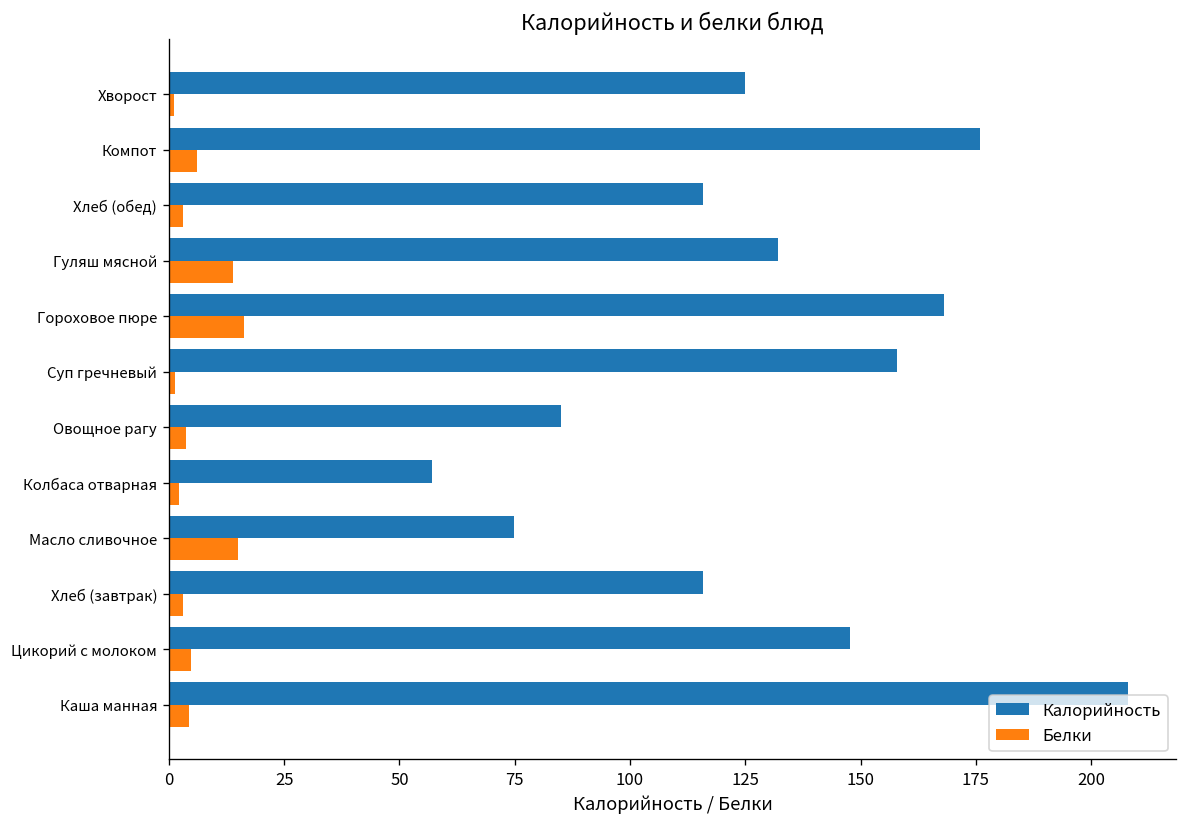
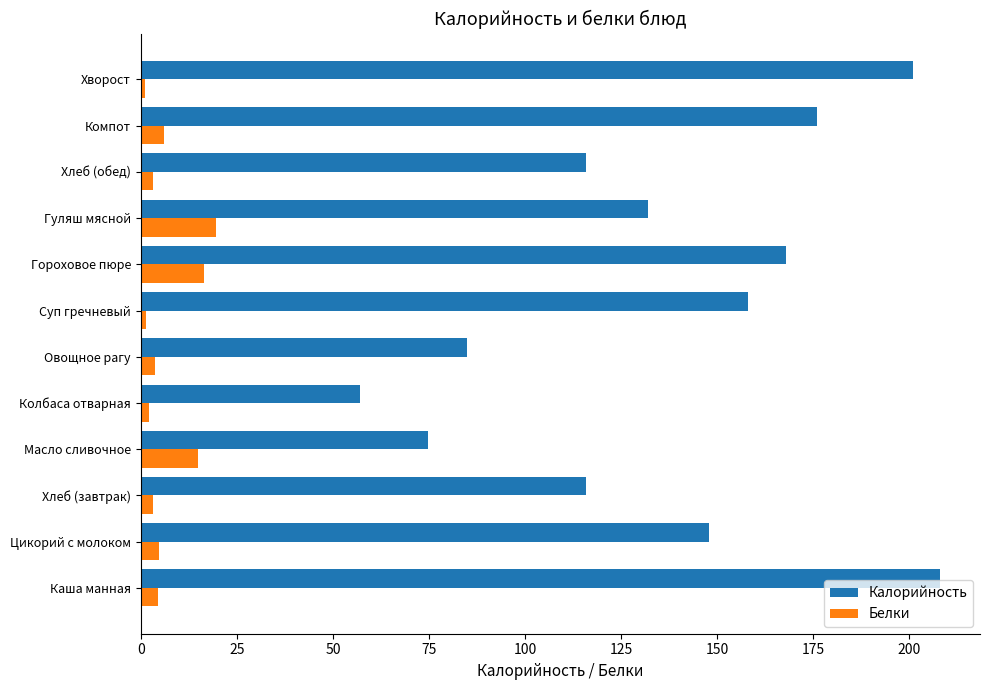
Калорийность, Хворост: 125 -> 201
Белки, Гуляш мясной: 14 -> 20
